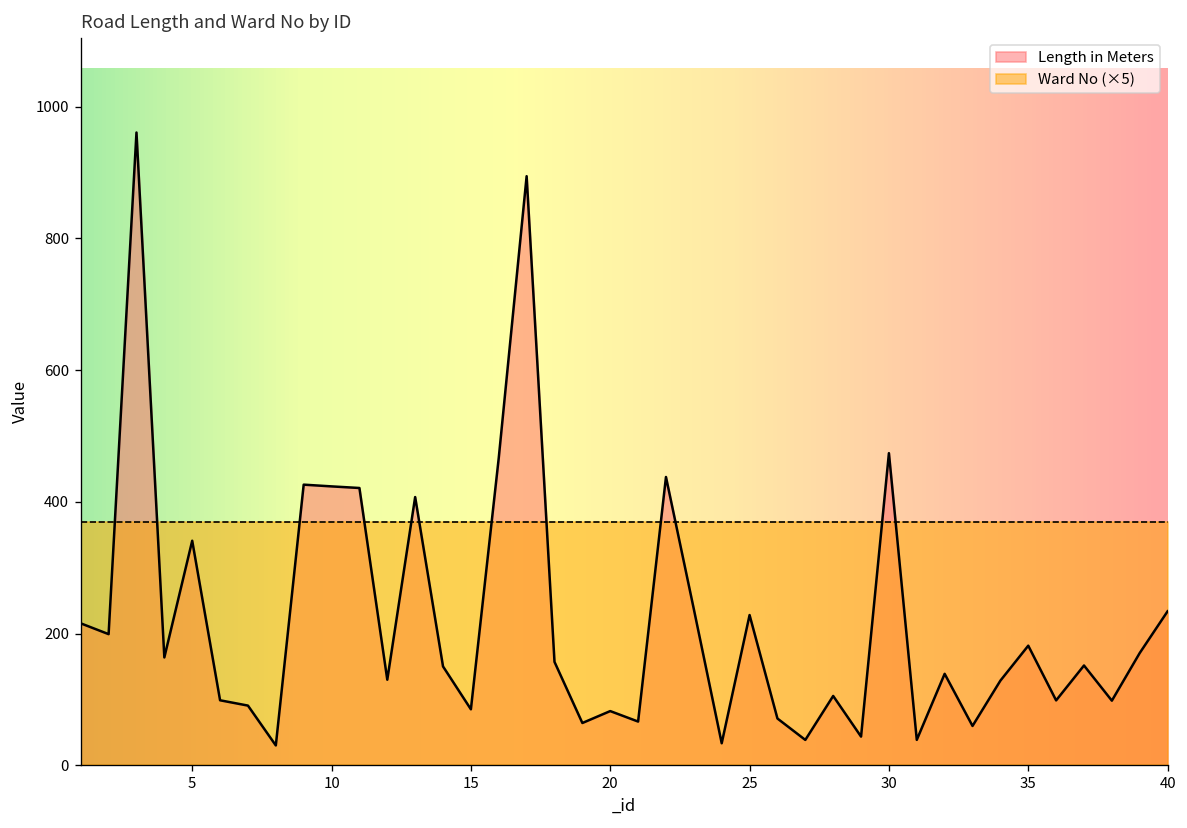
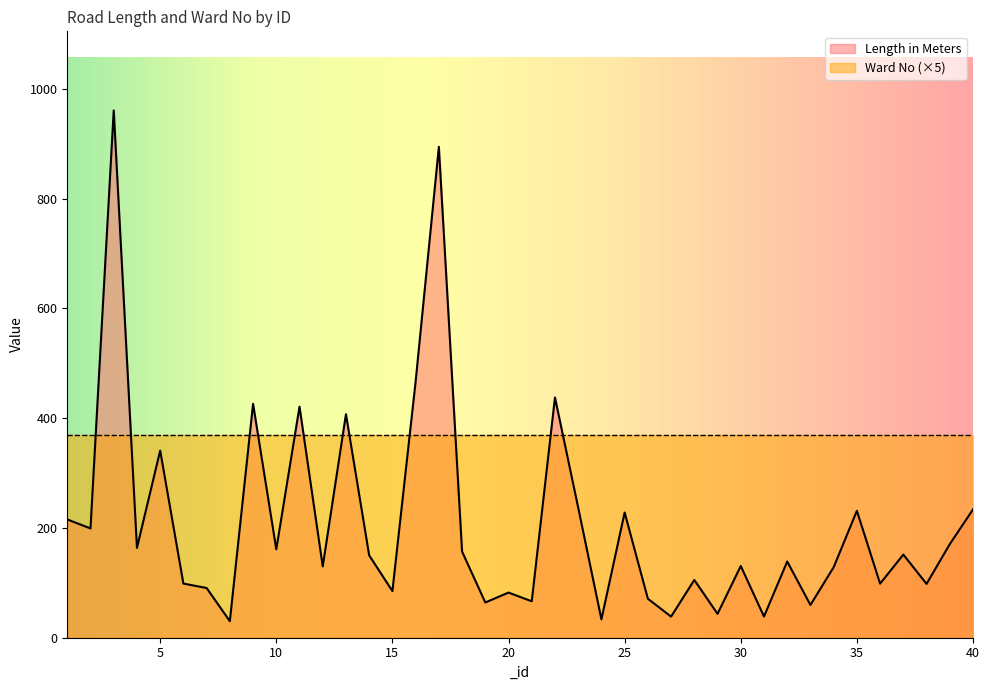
Length in Meters, 10: 420 -> 160
Length in Meters, 30: 470 -> 130
Length in Meters, 35: 180 -> 230
